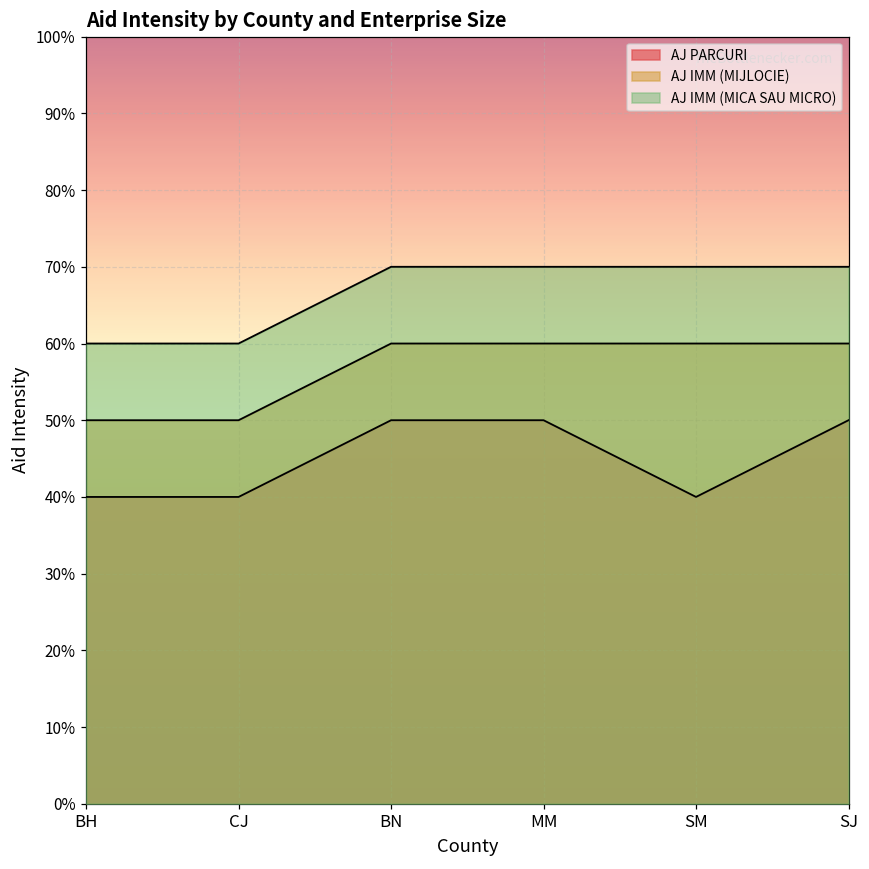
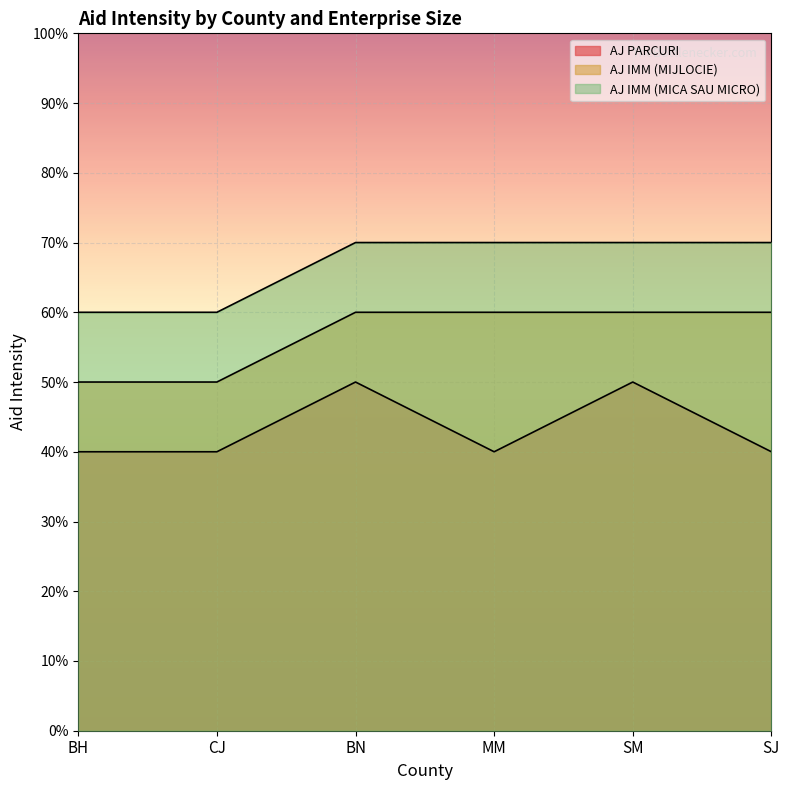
AJ PARCURI, MM: 50% -> 40%
AJ PARCURI, SM: 40% -> 50%
AJ PARCURI, SJ: 50% -> 40%
